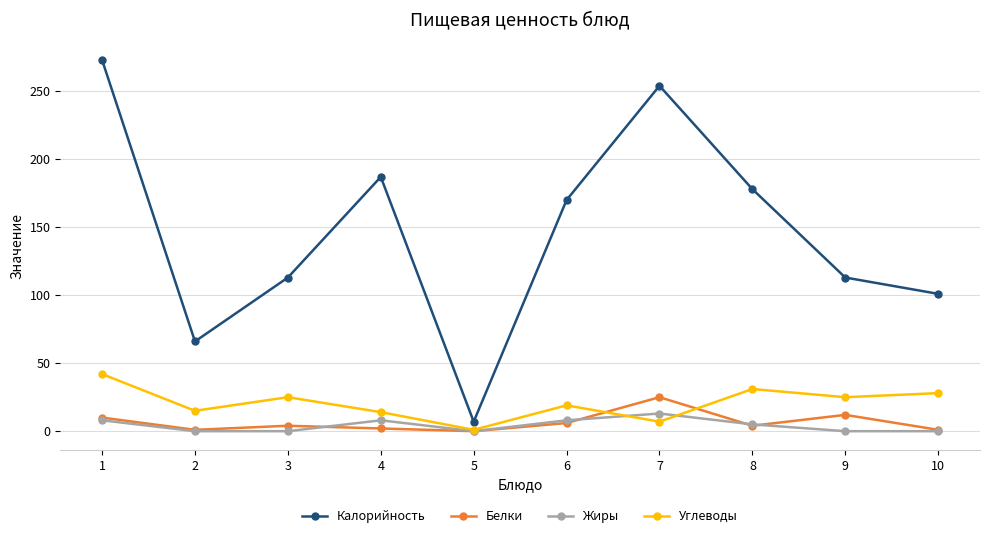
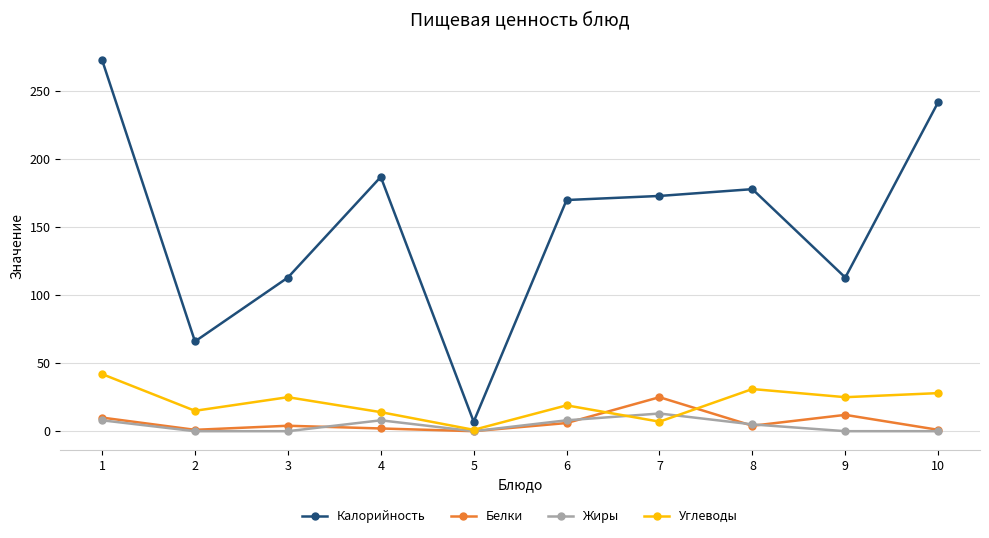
Калорийность, 7: 254 -> 173
Калорийность, 10: 101 -> 242
